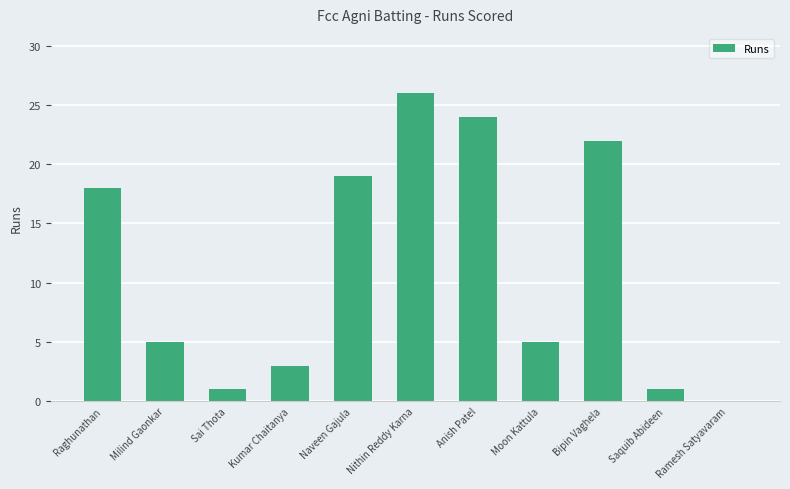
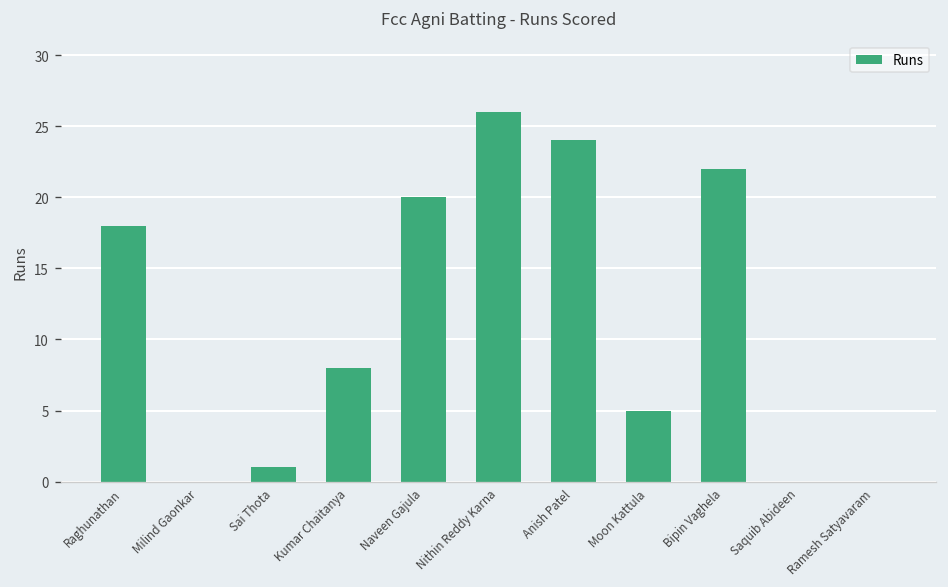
Milind Gaonkar: 5 -> 0
Kumar Chaitanya: 3 -> 8
Naveen Gajula: 19 -> 20
Saquib Abideen: 1 -> 0
